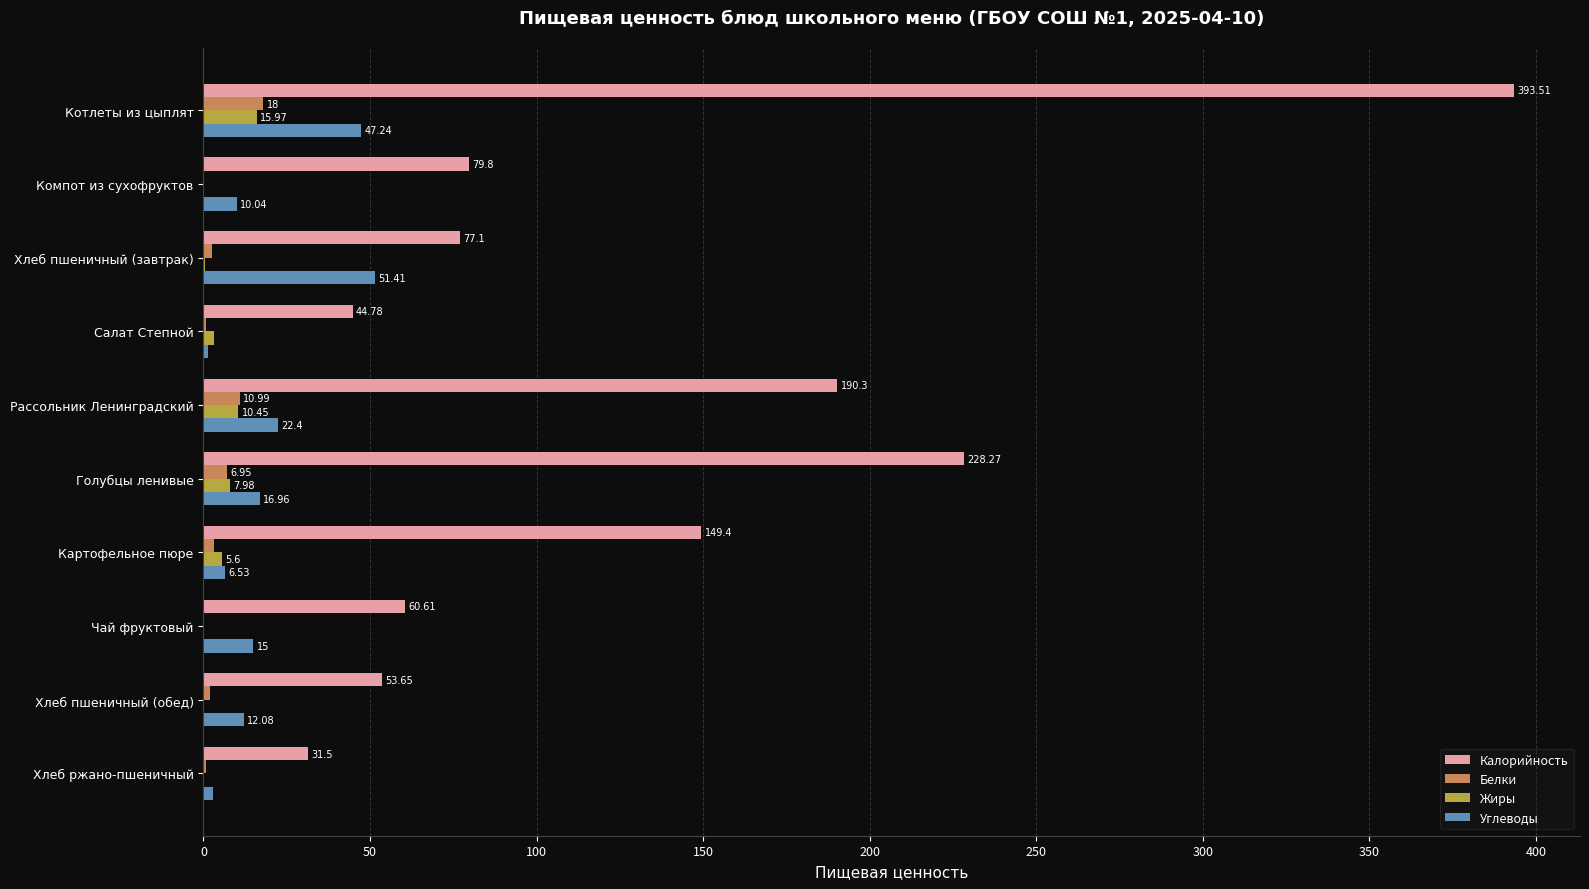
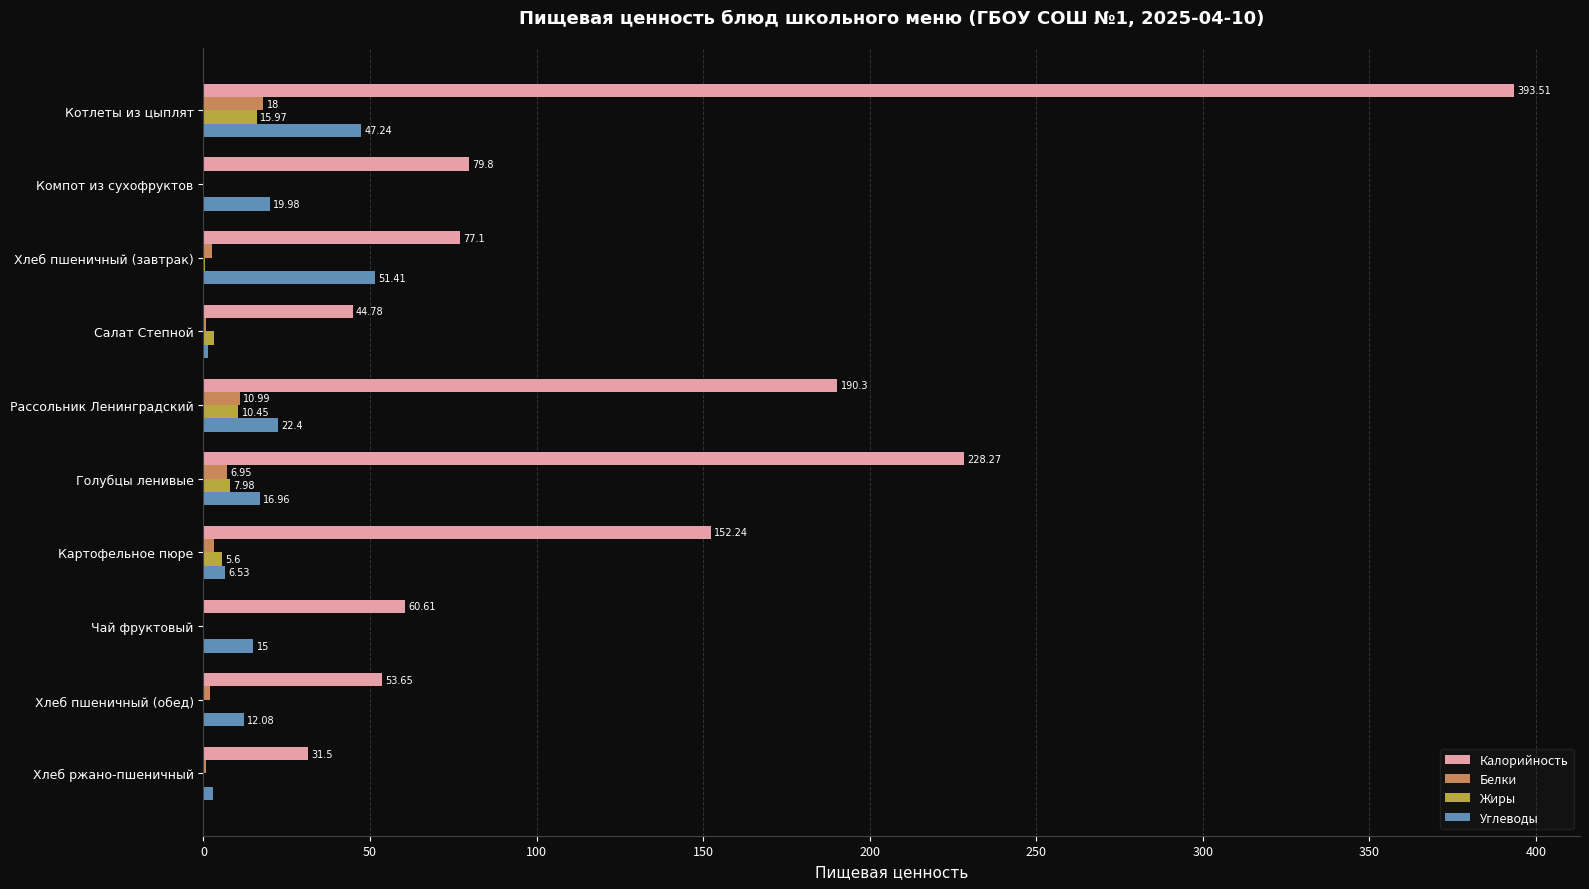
Углеводы, Компот из сухофруктов: 10.04 -> 19.98
Калорийность, Картофельное пюре: 149.4 -> 152.24
